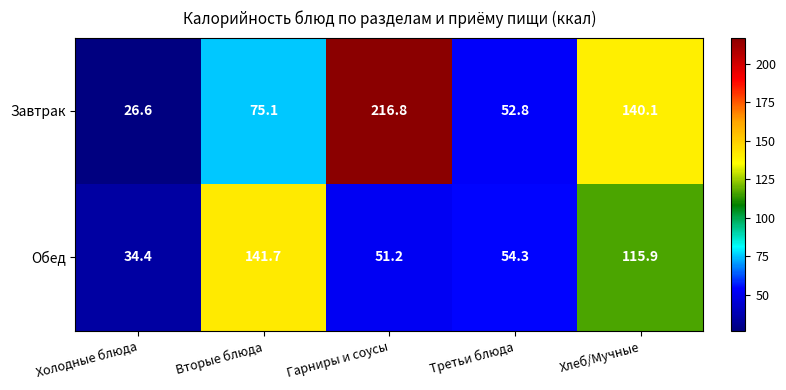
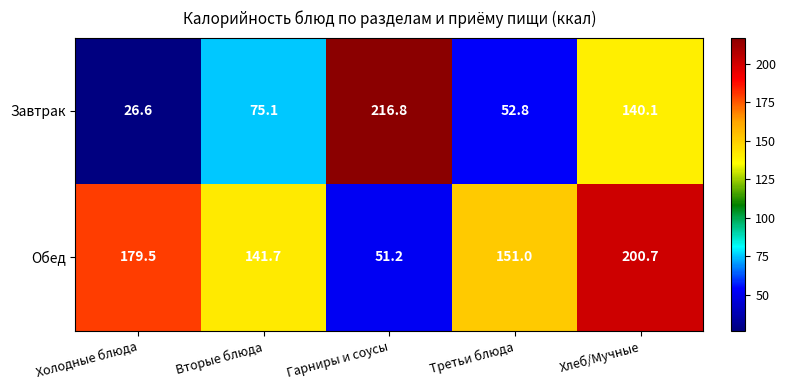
Обед, Холодные блюда: 34.4 -> 179.5
Обед, Третьи блюда: 54.3 -> 151.0
Обед, Хлеб/Мучные: 115.9 -> 200.7
